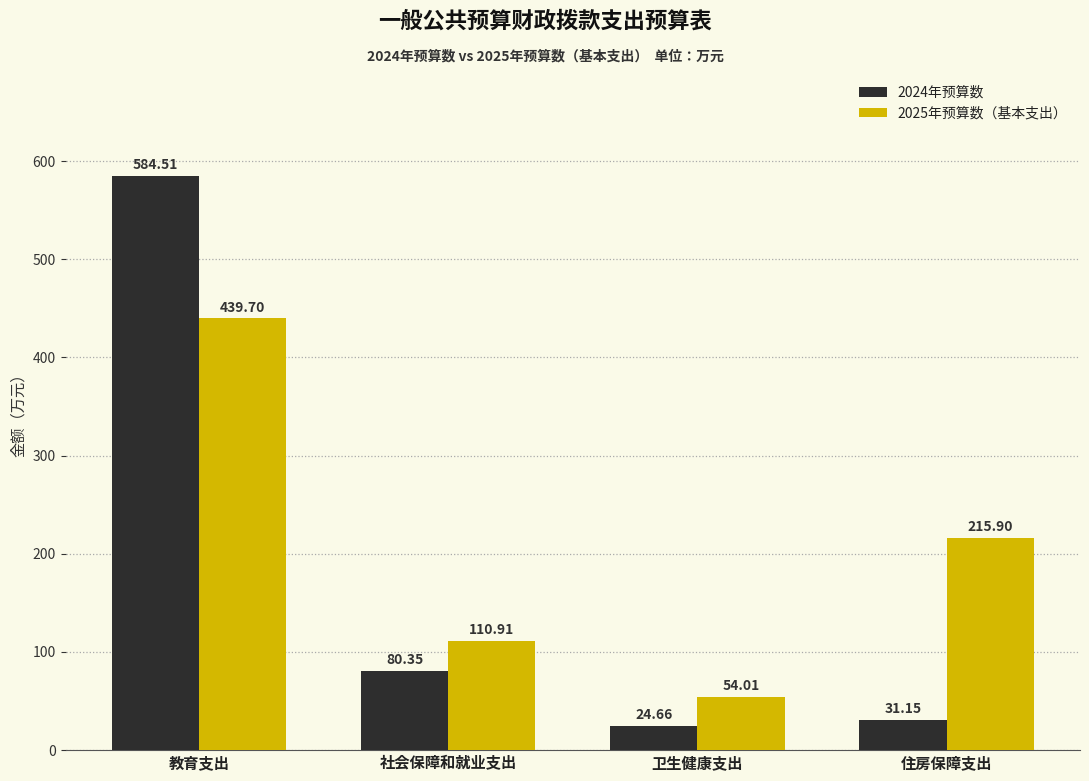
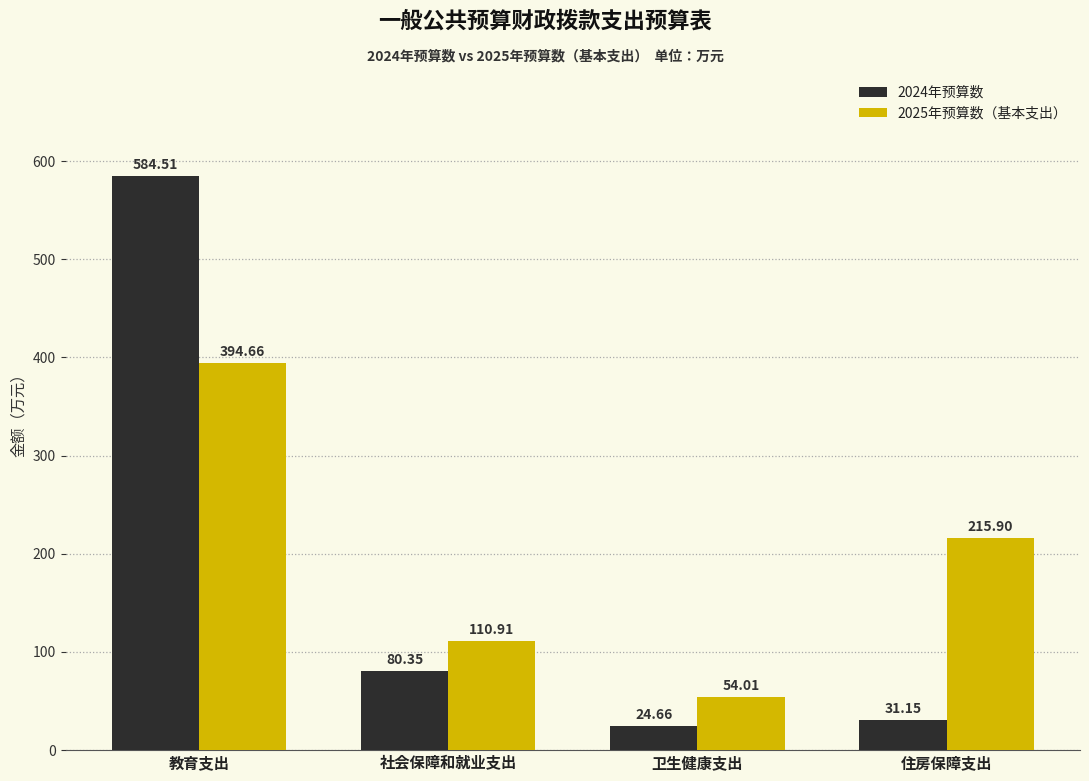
2025年预算数（基本支出）, 教育支出: 439.70 -> 394.66
